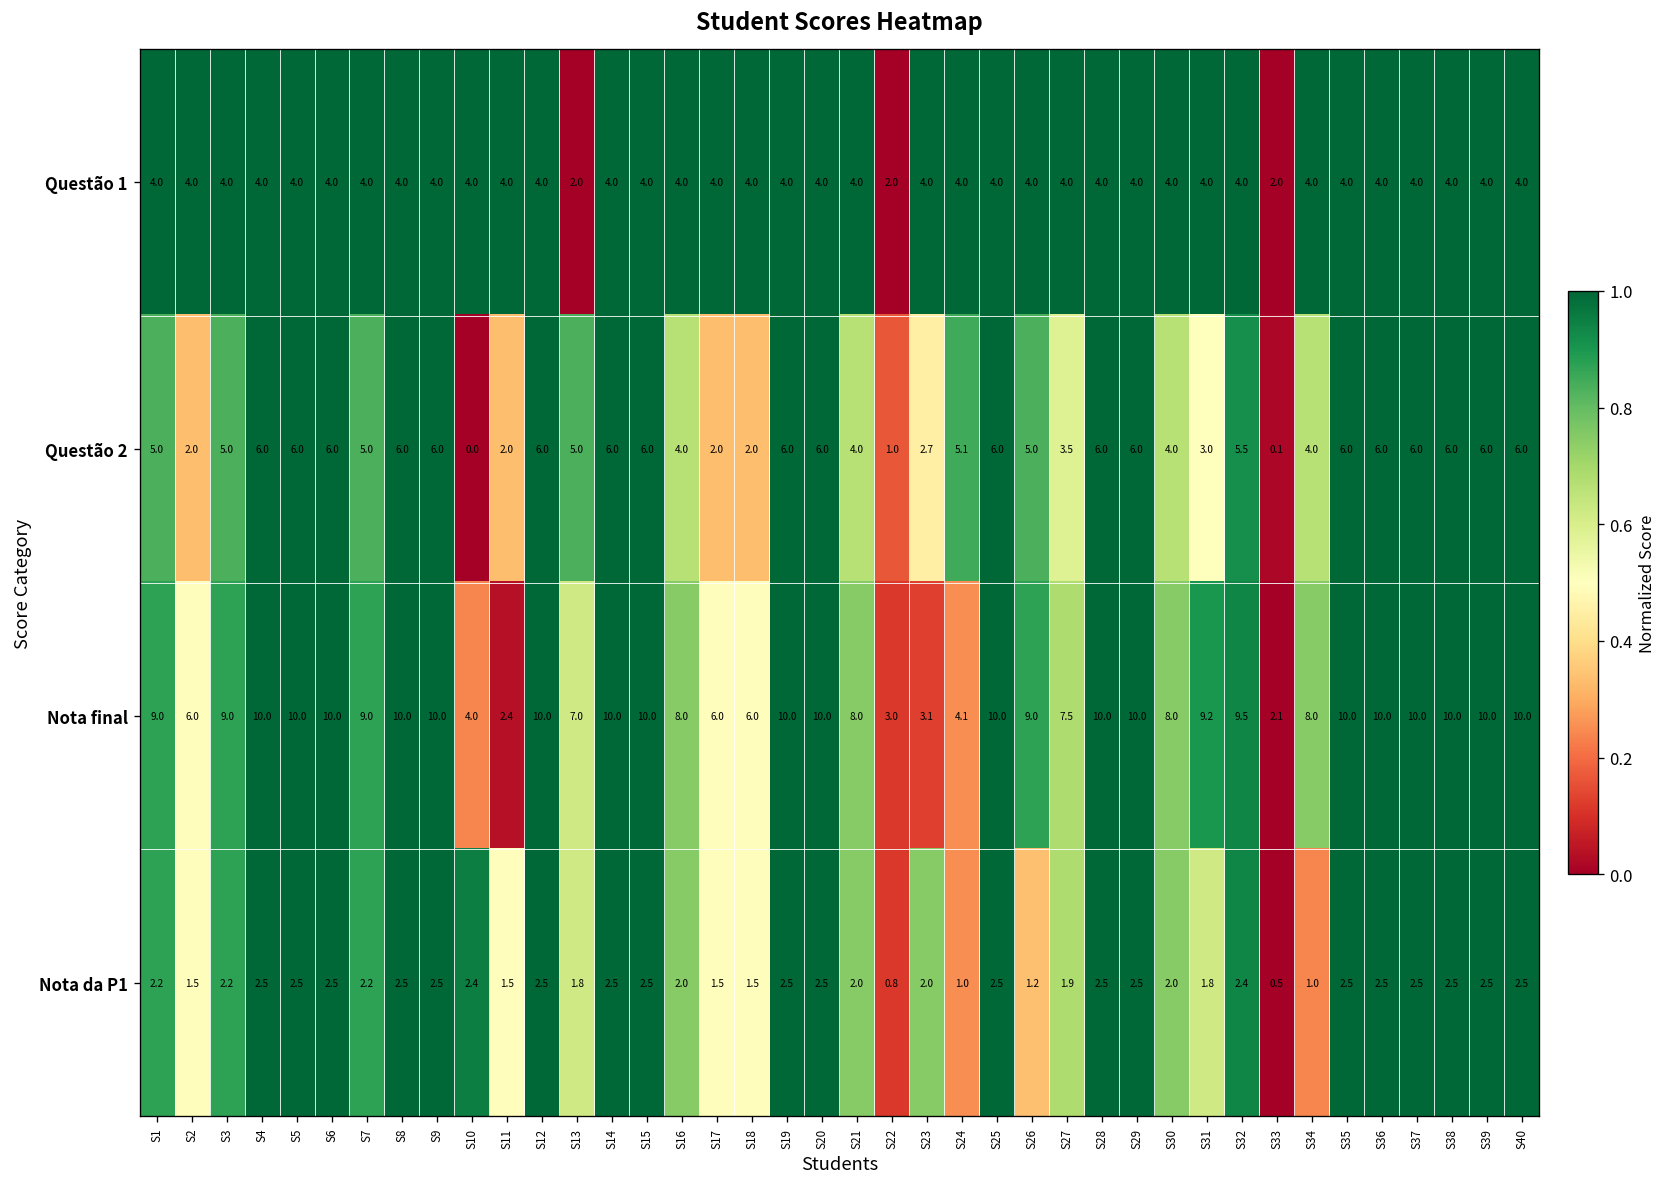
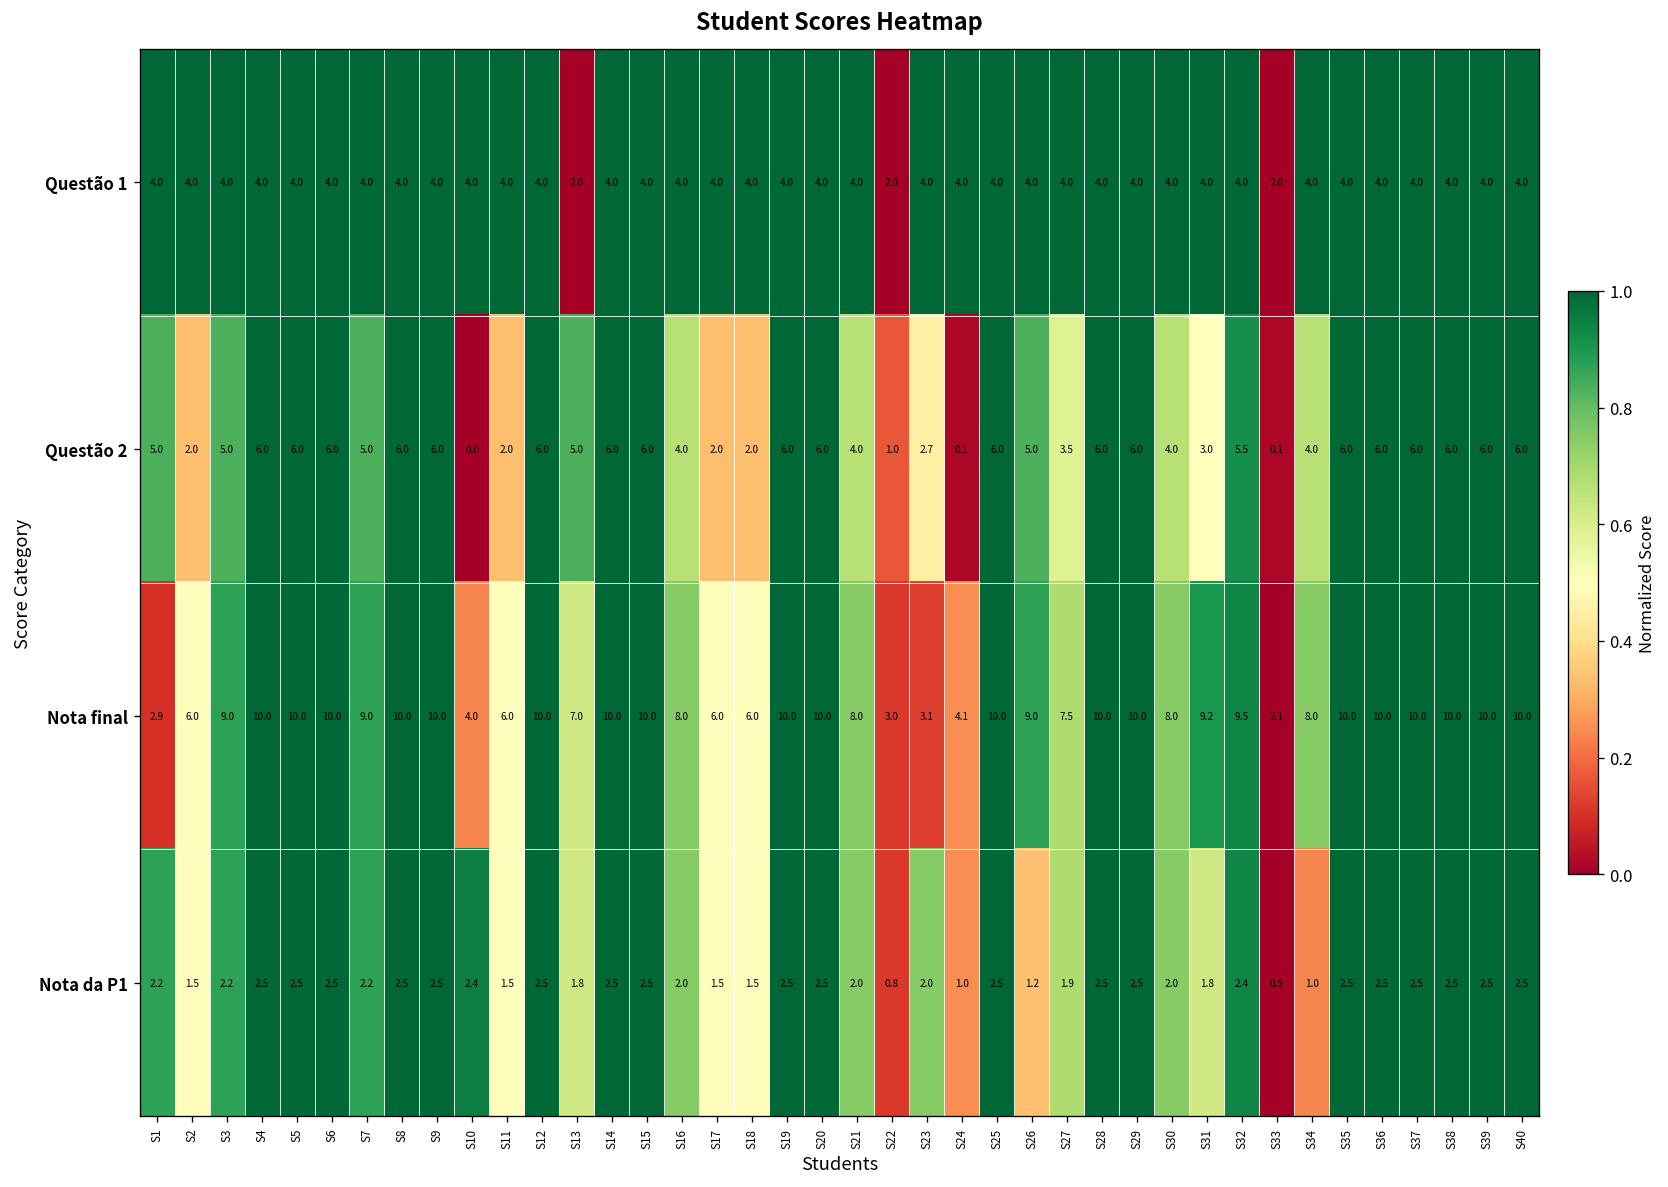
Questão 2, S24: 5.1 -> 0.1
Nota final, S1: 9.0 -> 2.9
Nota final, S11: 2.4 -> 6.0
